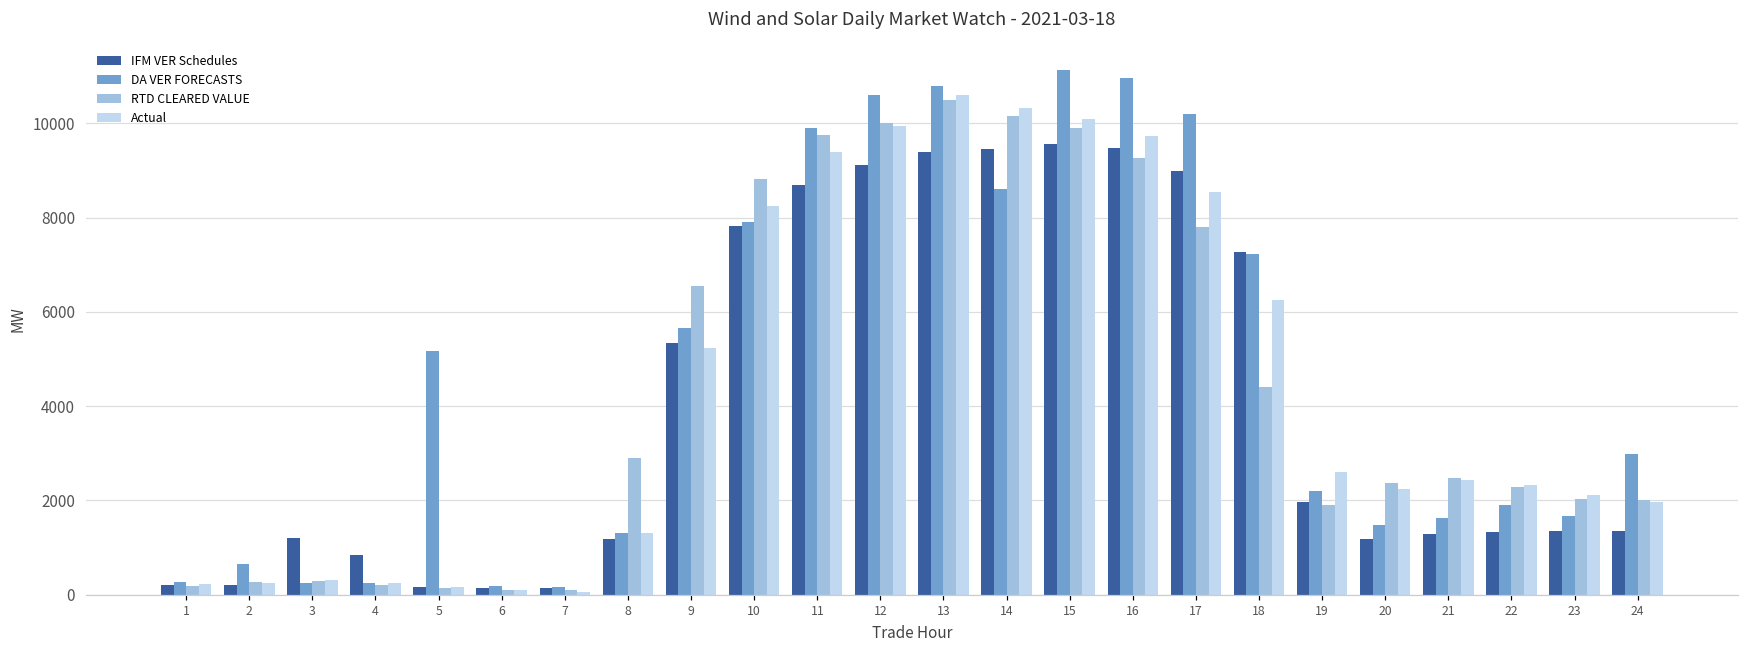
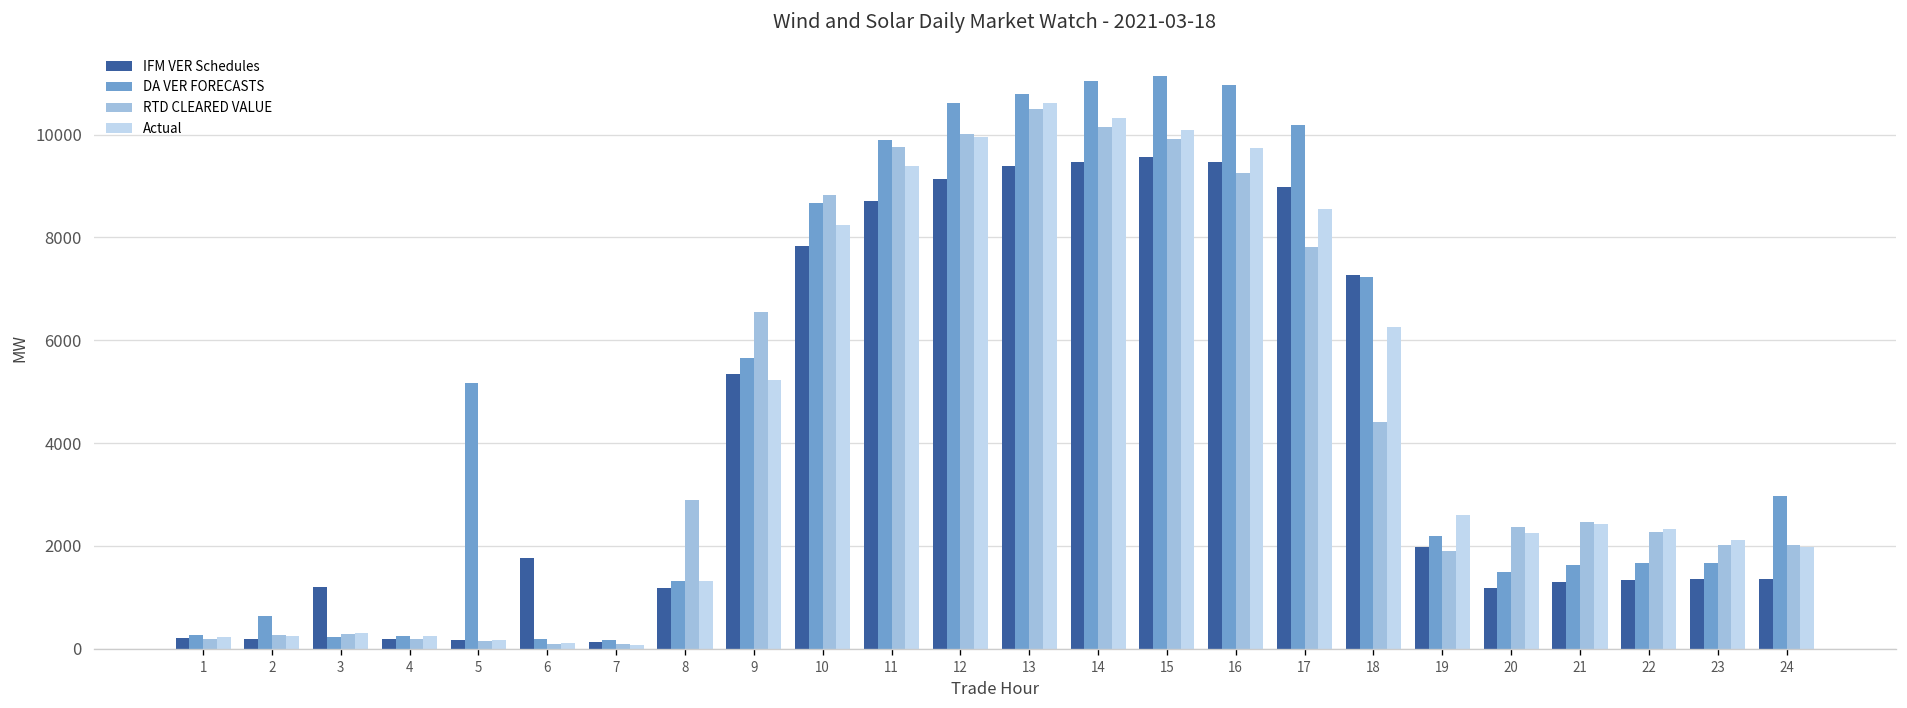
IFM VER Schedules, 4: 800 -> 200
IFM VER Schedules, 6: 100 -> 1800
DA VER FORECASTS, 10: 7900 -> 8700
DA VER FORECASTS, 14: 8600 -> 11000
DA VER FORECASTS, 22: 1900 -> 1700
